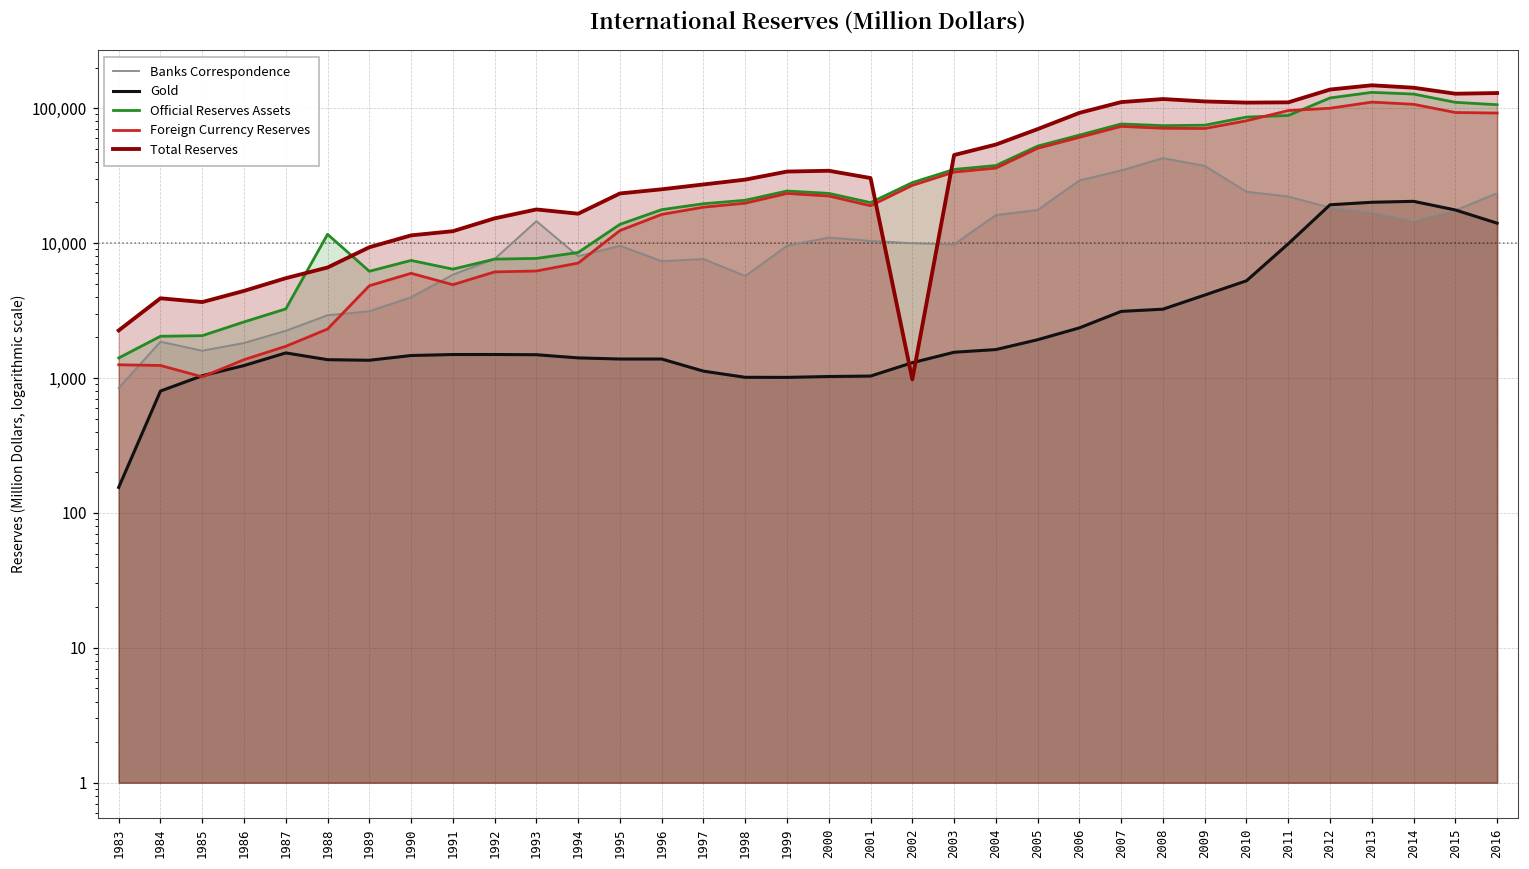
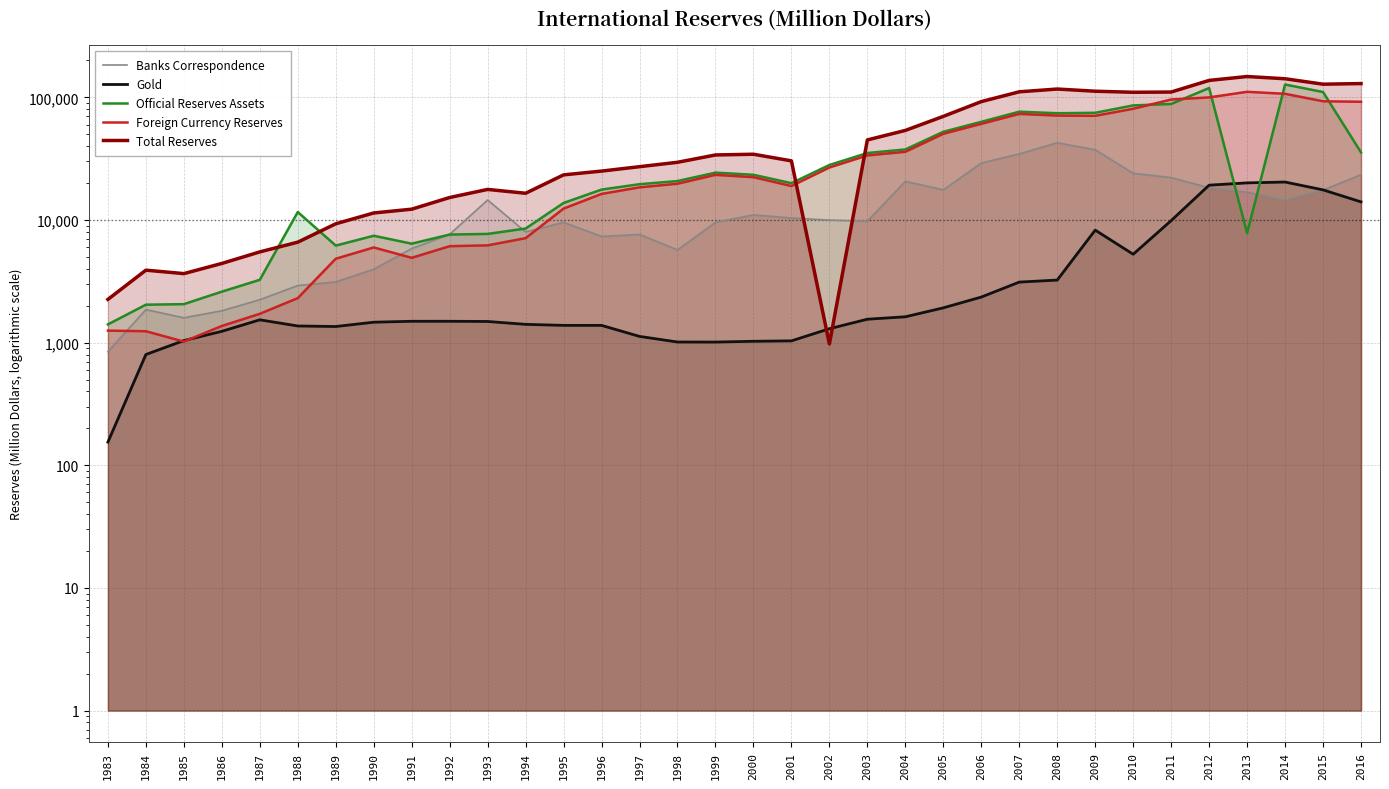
Banks Correspondence, 2004: 16,000 -> 21,000
Gold, 2009: 4,100 -> 8,000
Official Reserves Assets, 2013: 130,000 -> 8,000
Official Reserves Assets, 2016: 110,000 -> 36,000
